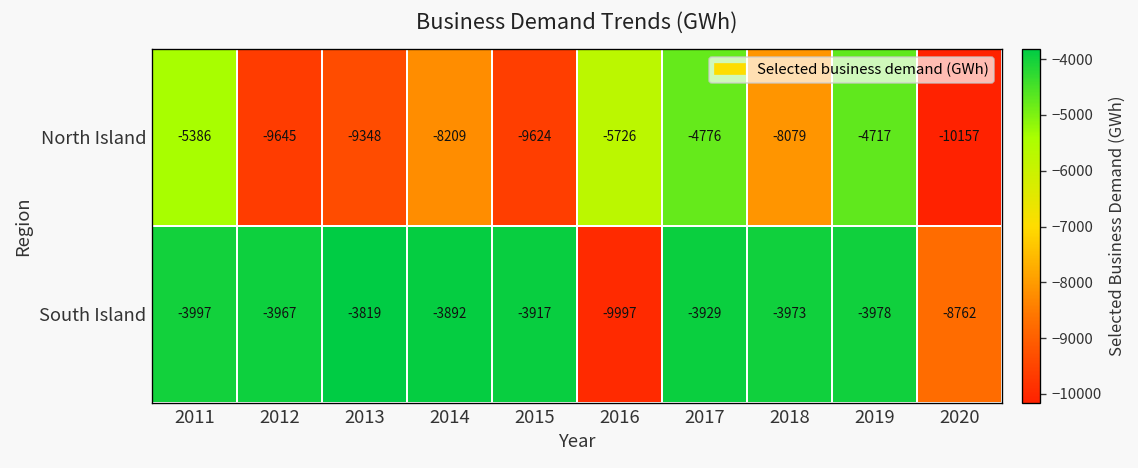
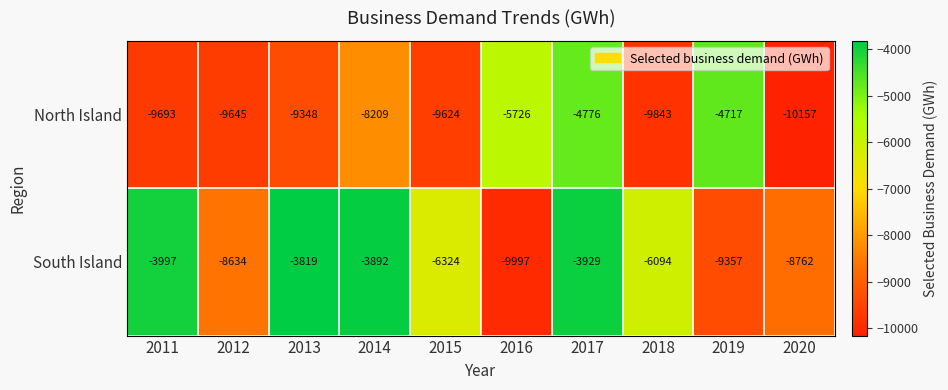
North Island, 2011: -5386 -> -9693
North Island, 2018: -8079 -> -9843
South Island, 2012: -3967 -> -8634
South Island, 2015: -3917 -> -6324
South Island, 2018: -3973 -> -6094
South Island, 2019: -3978 -> -9357
